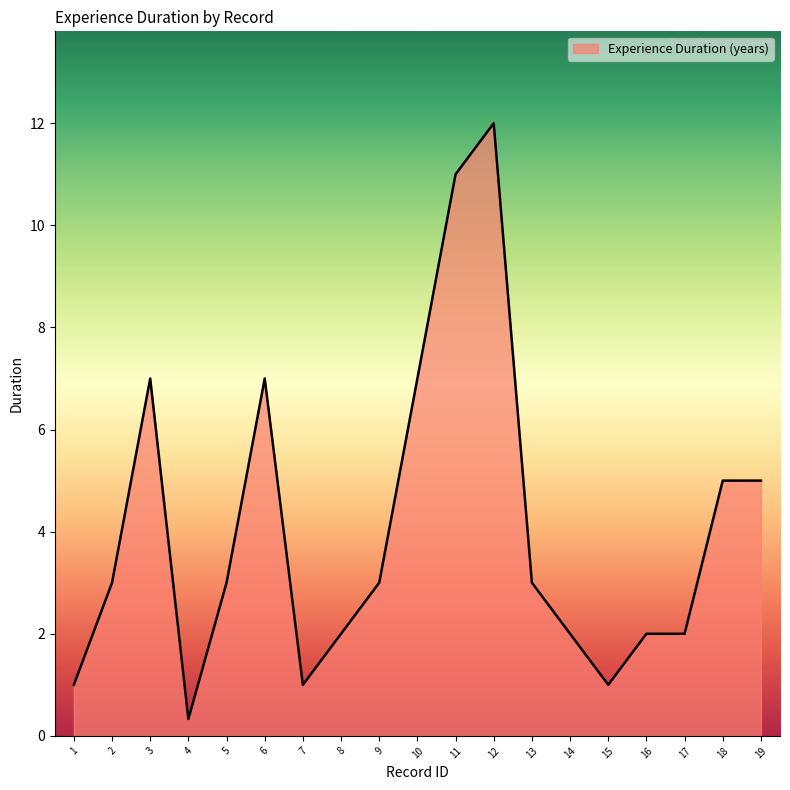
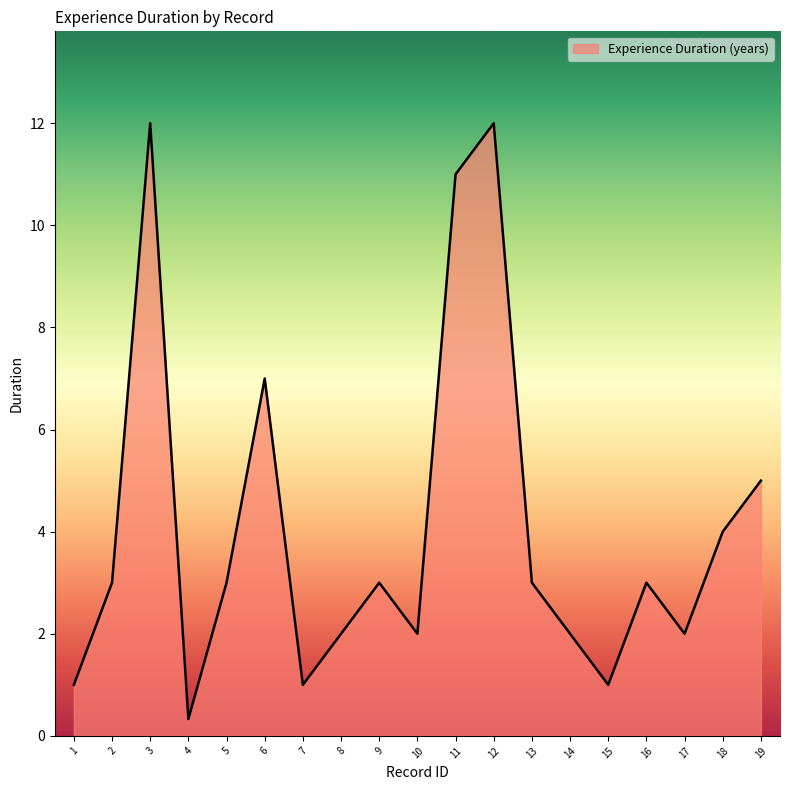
3: 7 -> 12
10: 7 -> 2
16: 2 -> 3
18: 5 -> 4
